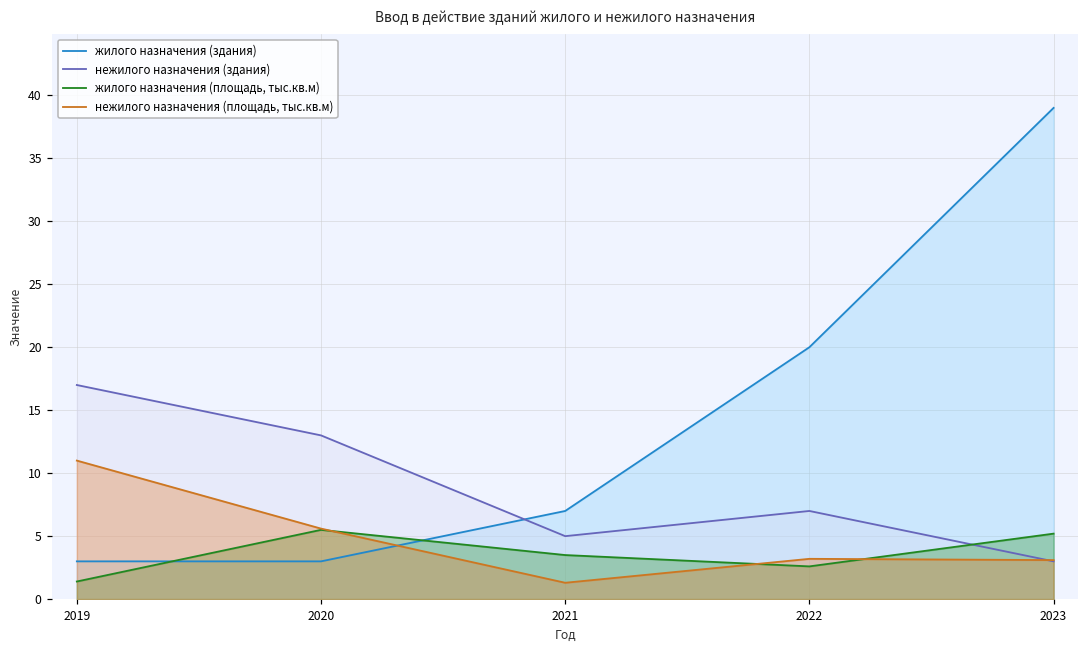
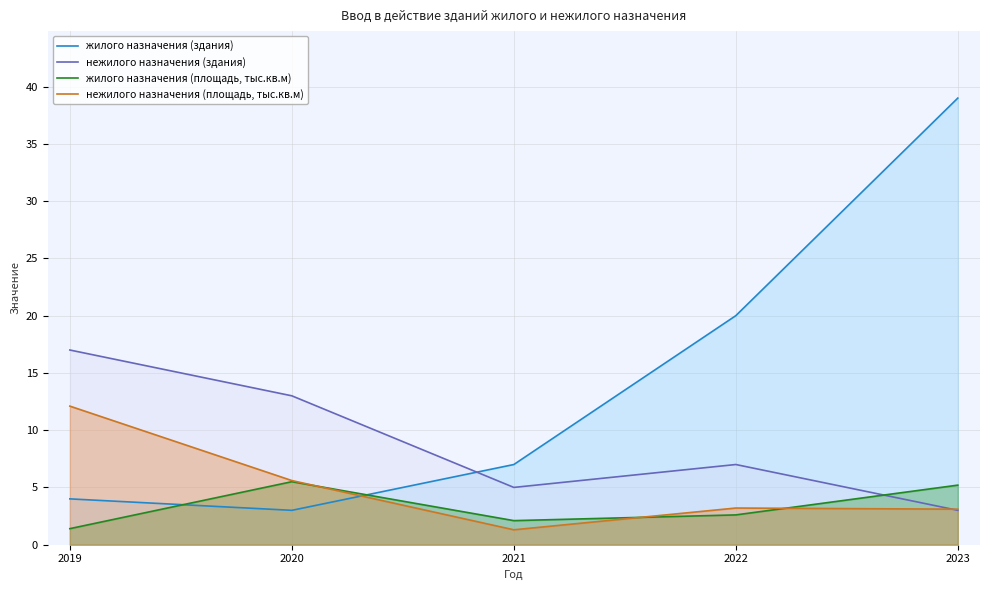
жилого назначения (здания), 2019: 3 -> 4
нежилого назначения (площадь, тыс.кв.м), 2019: 11.0 -> 12.1
жилого назначения (площадь, тыс.кв.м), 2021: 3.5 -> 2.1
